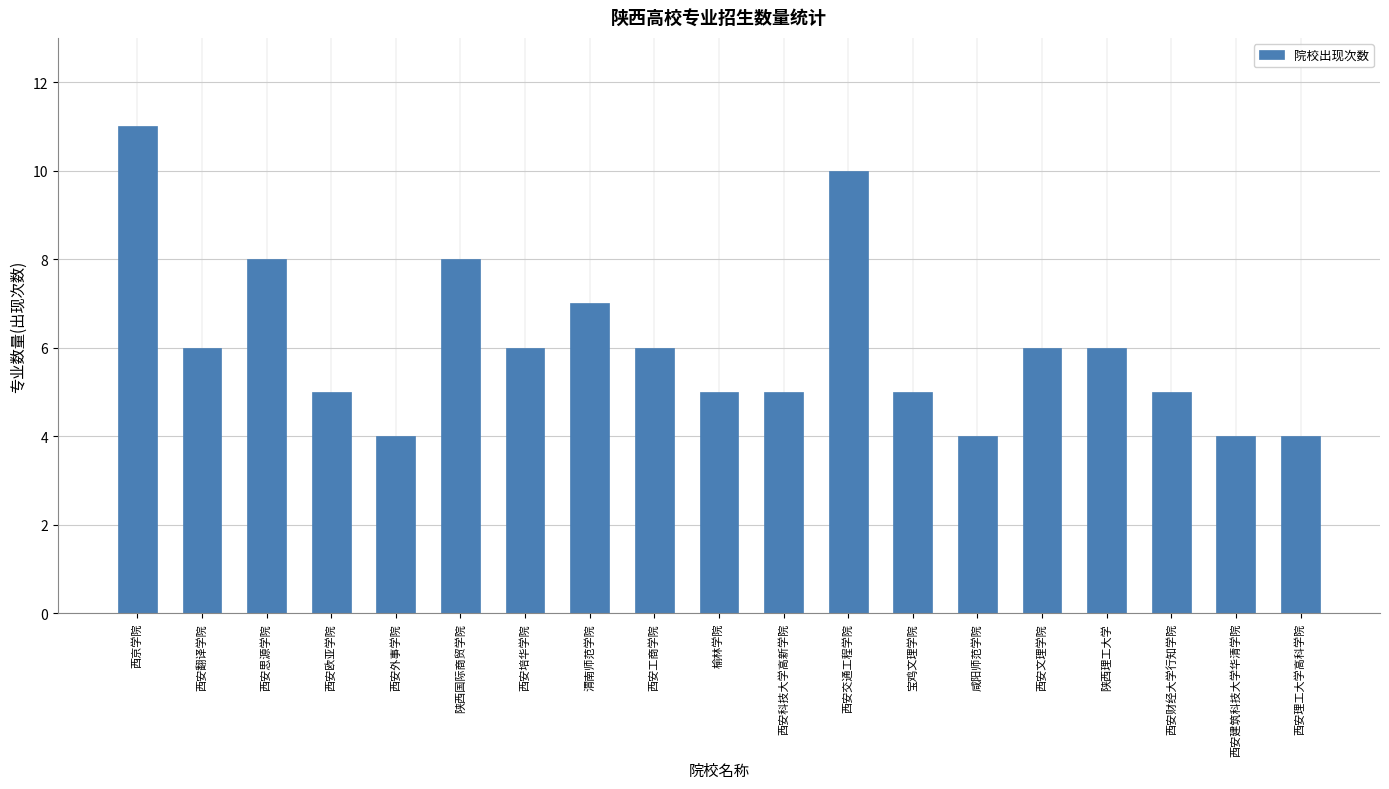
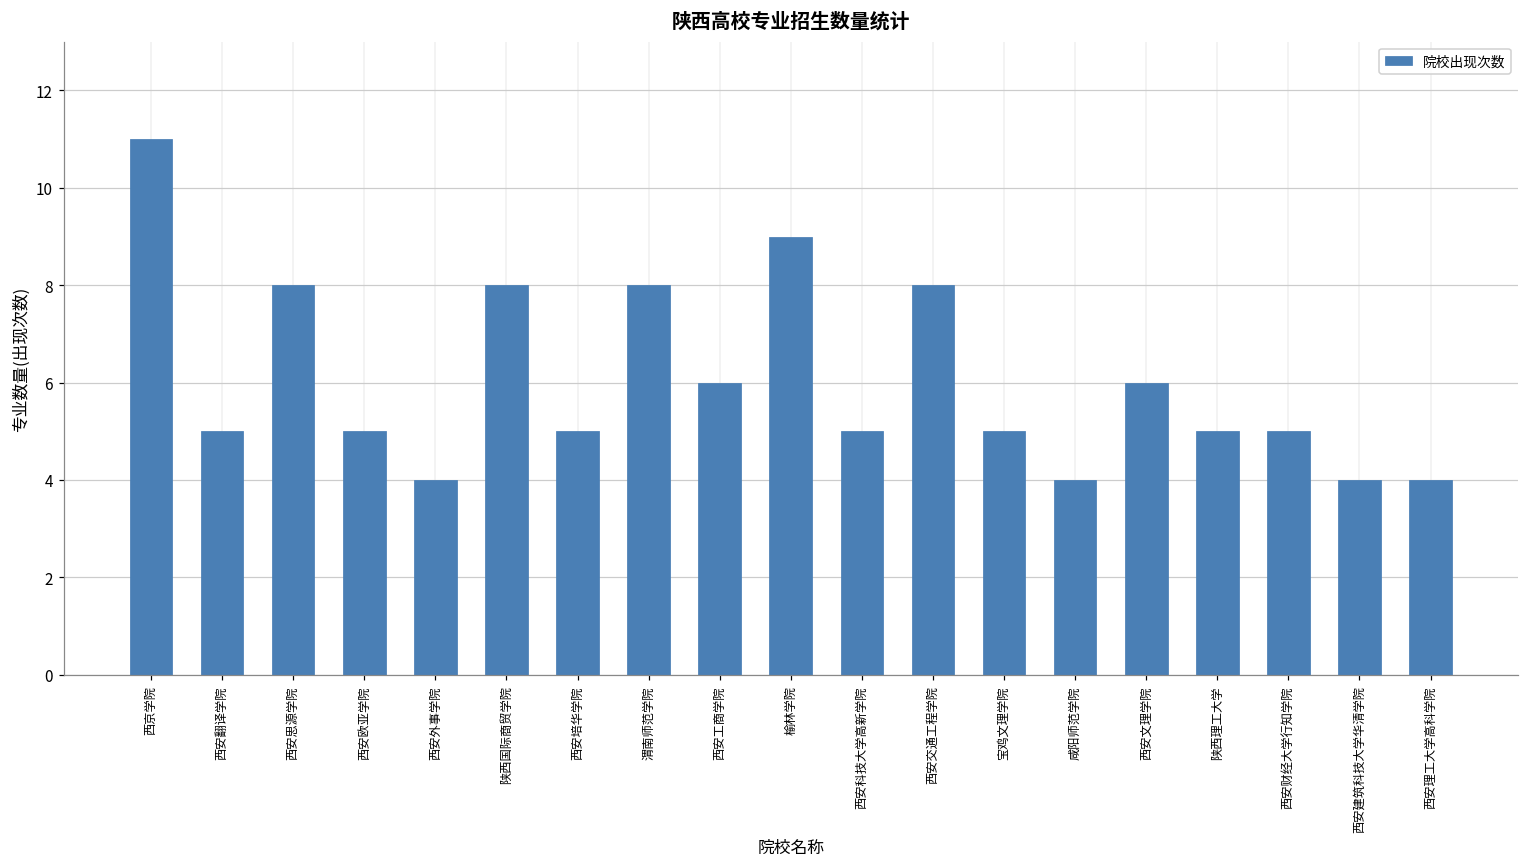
西安翻译学院: 6 -> 5
西安培华学院: 6 -> 5
渭南师范学院: 7 -> 8
榆林学院: 5 -> 9
西安交通工程学院: 10 -> 8
陕西理工大学: 6 -> 5
